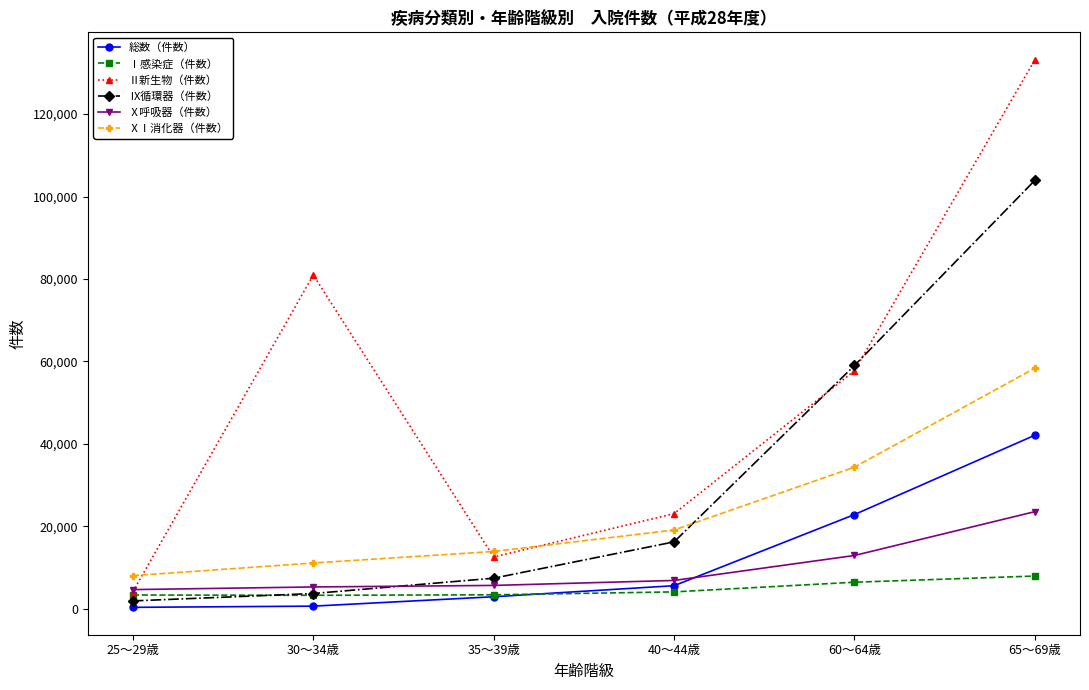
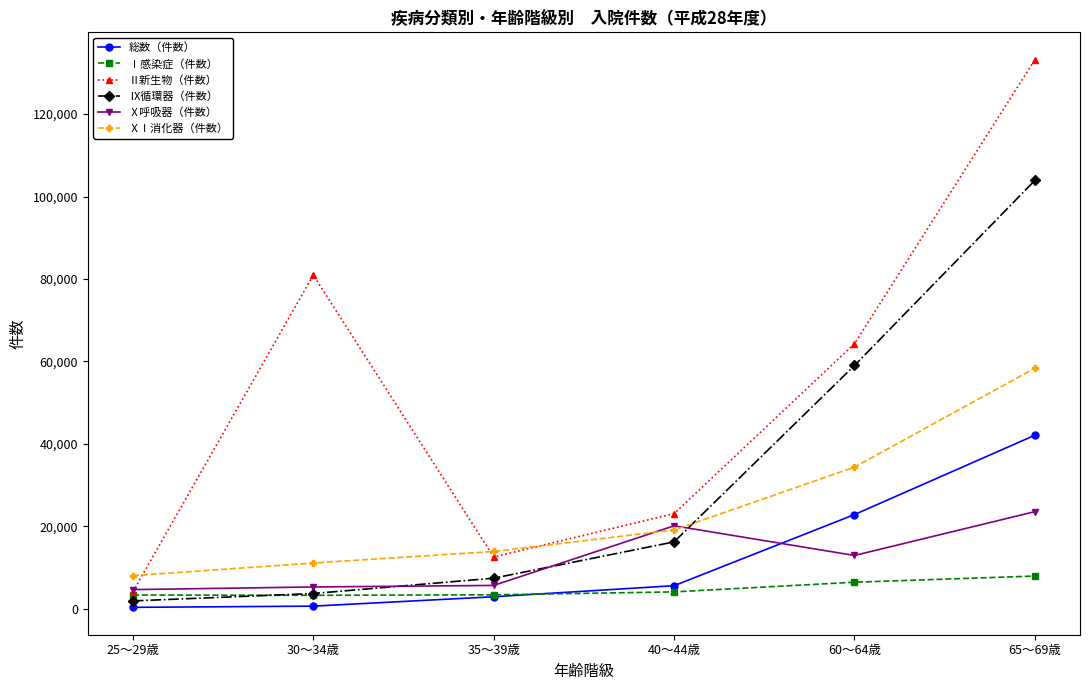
Ⅹ呼吸器（件数）, 40～44歳: 7,000 -> 20,000
Ⅱ新生物（件数）, 60～64歳: 58,000 -> 64,000
